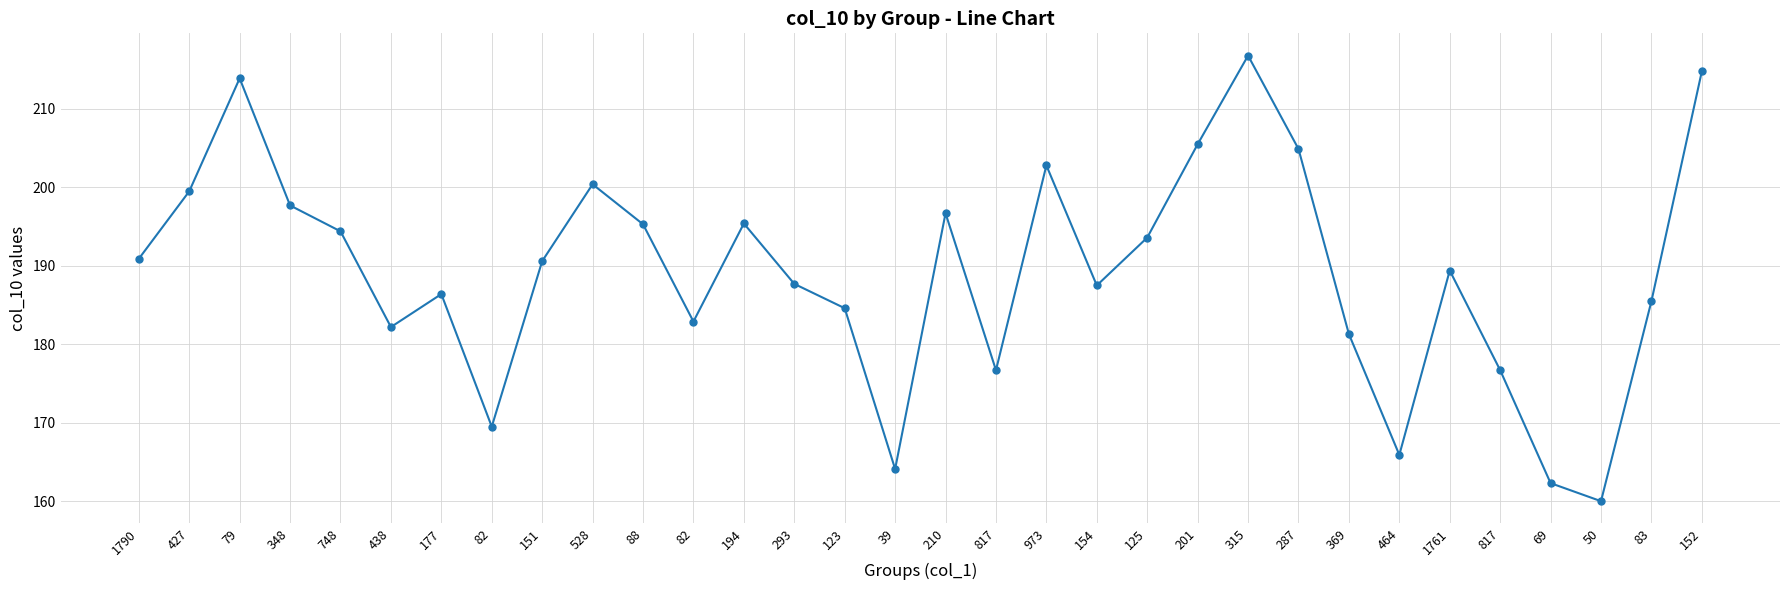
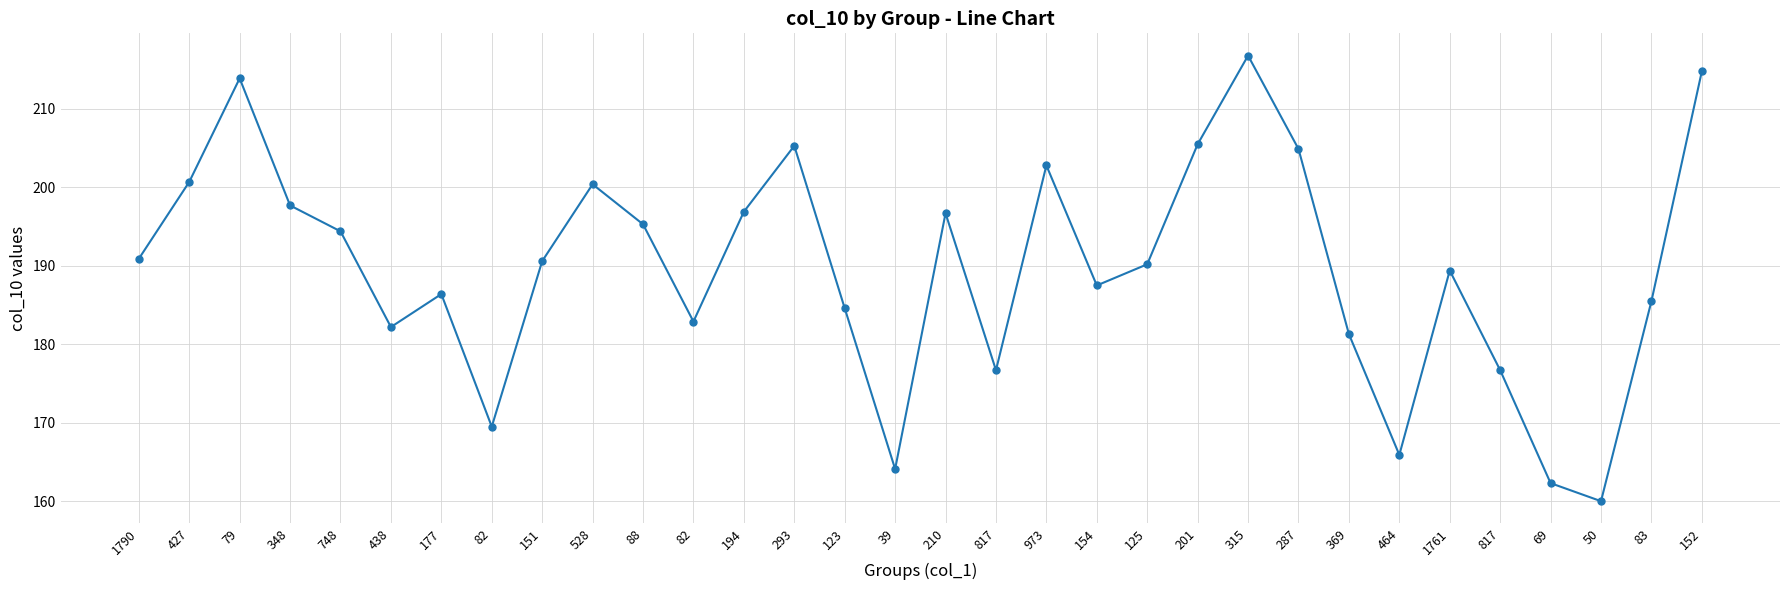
427: 200 -> 201
194: 195 -> 197
293: 188 -> 205
125: 194 -> 190
